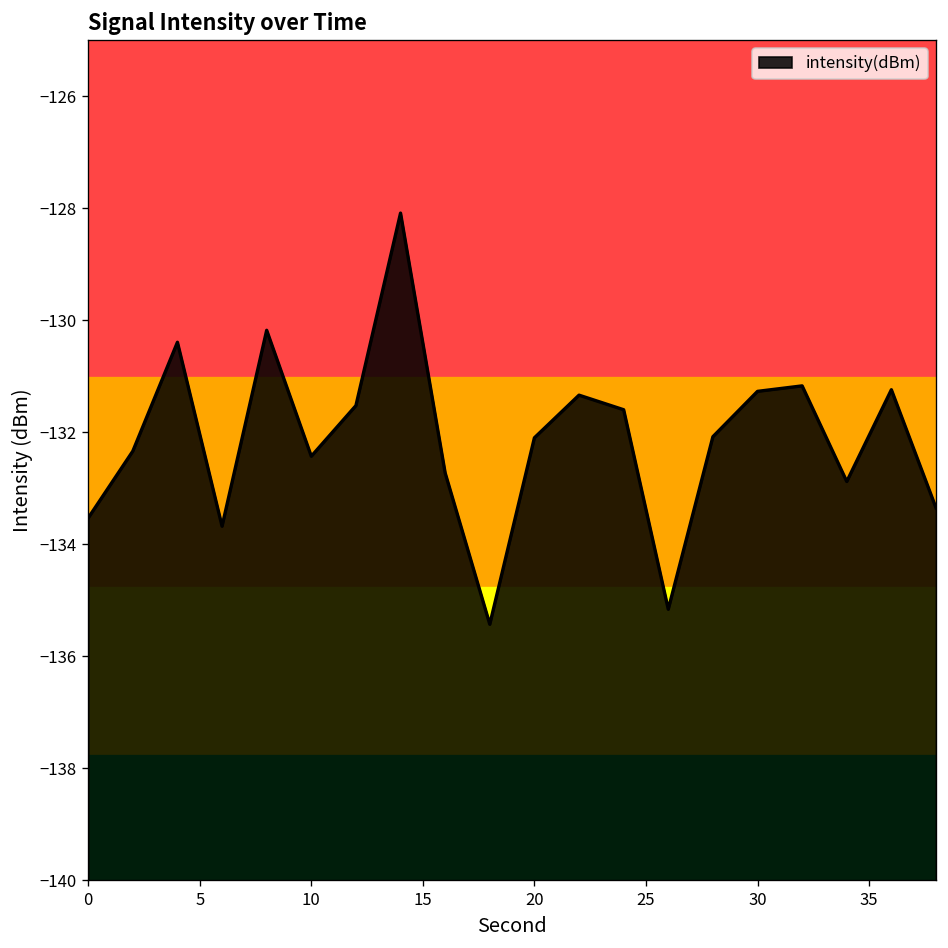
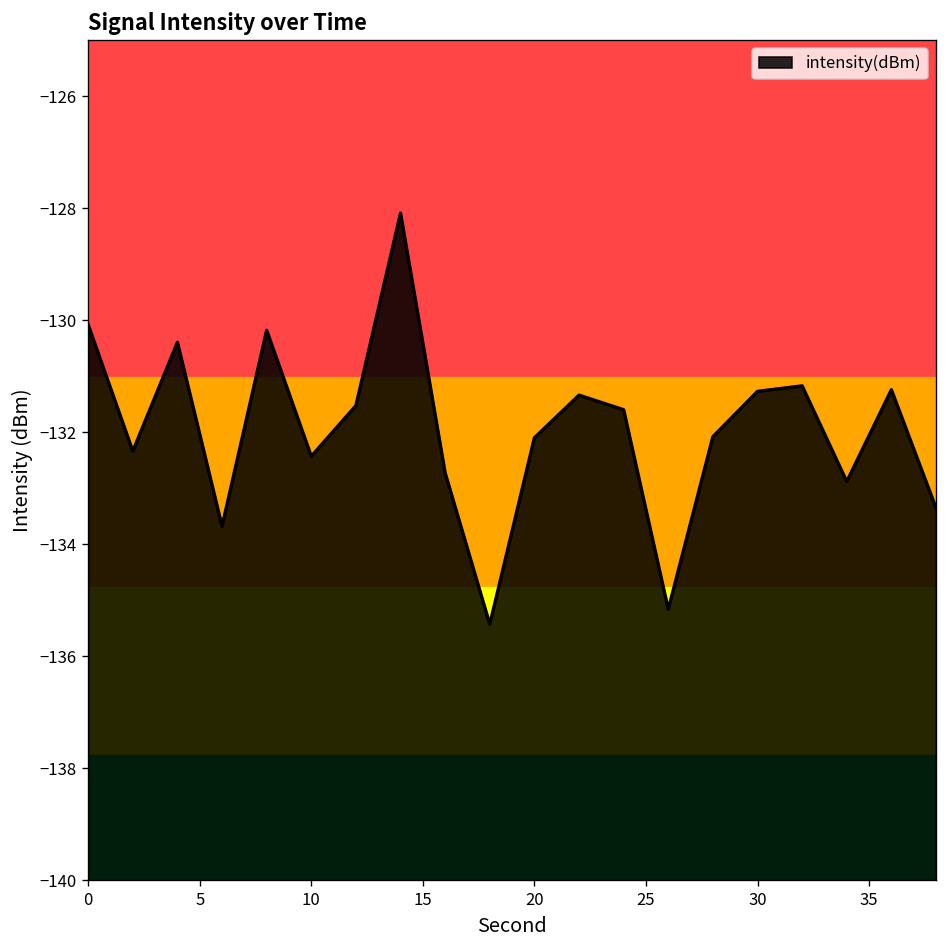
0: -133.5 -> -130.1
